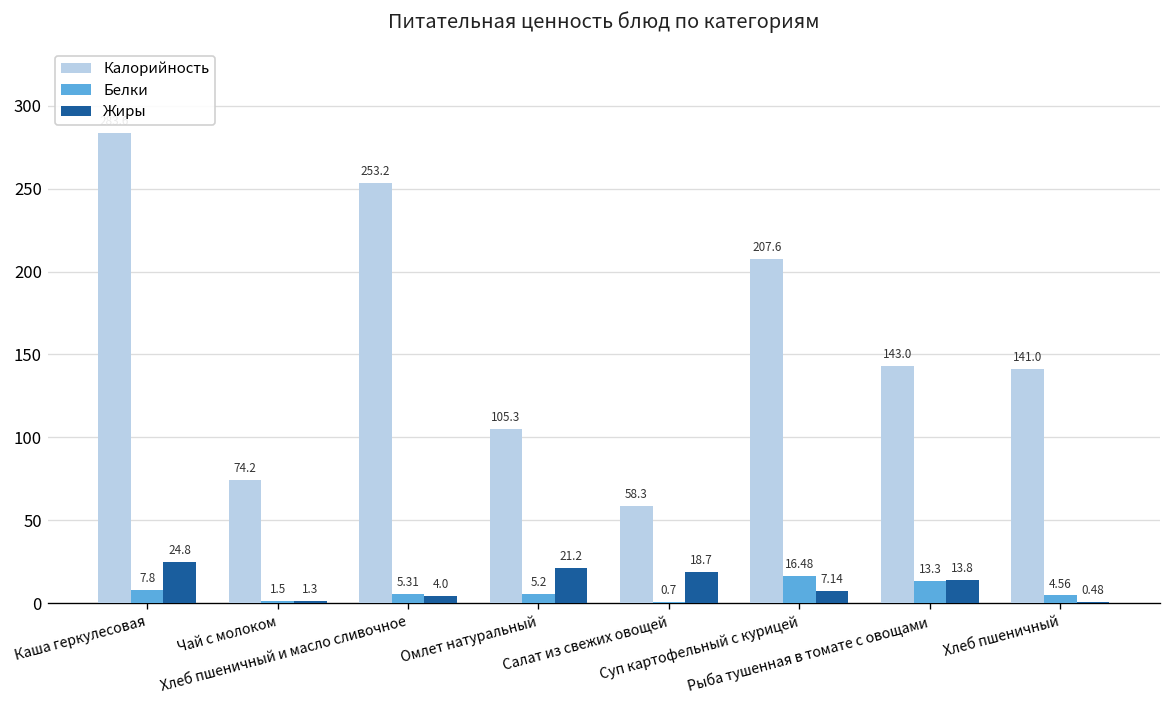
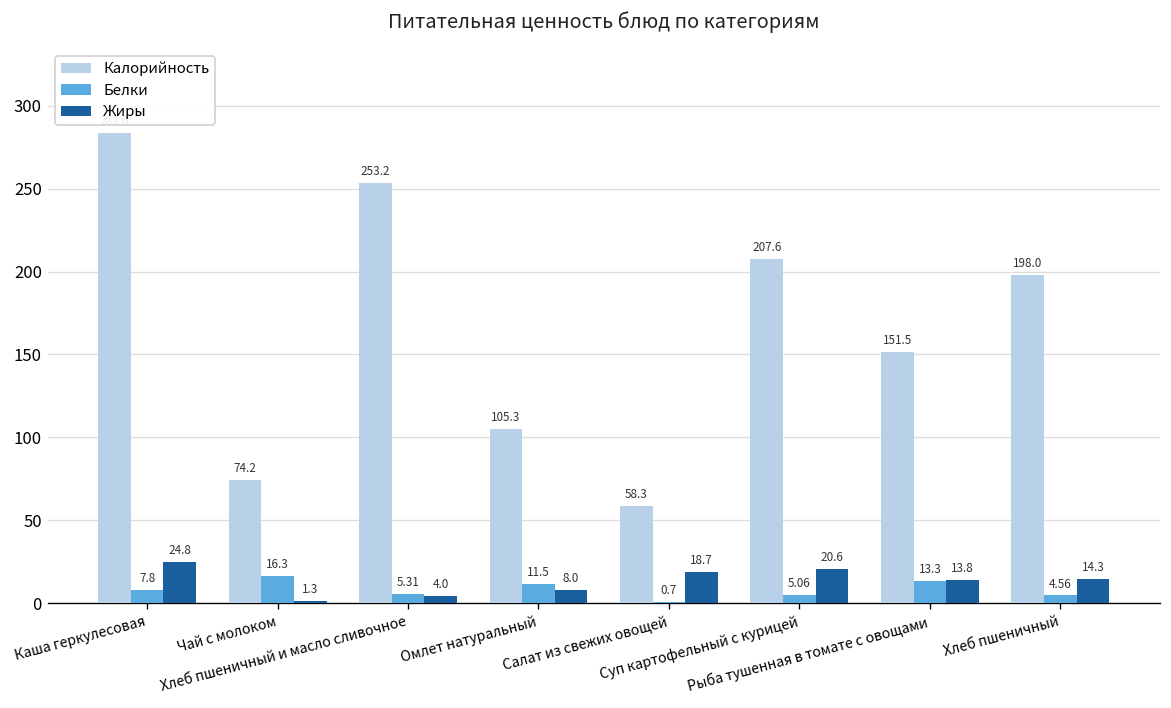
Белки, Чай с молоком: 1.5 -> 16.3
Белки, Омлет натуральный: 5.2 -> 11.5
Жиры, Омлет натуральный: 21.2 -> 8.0
Белки, Суп картофельный с курицей: 16.48 -> 5.06
Жиры, Суп картофельный с курицей: 7.14 -> 20.6
Калорийность, Рыба тушенная в томате с овощами: 143.0 -> 151.5
Калорийность, Хлеб пшеничный: 141.0 -> 198.0
Жиры, Хлеб пшеничный: 0.48 -> 14.3
